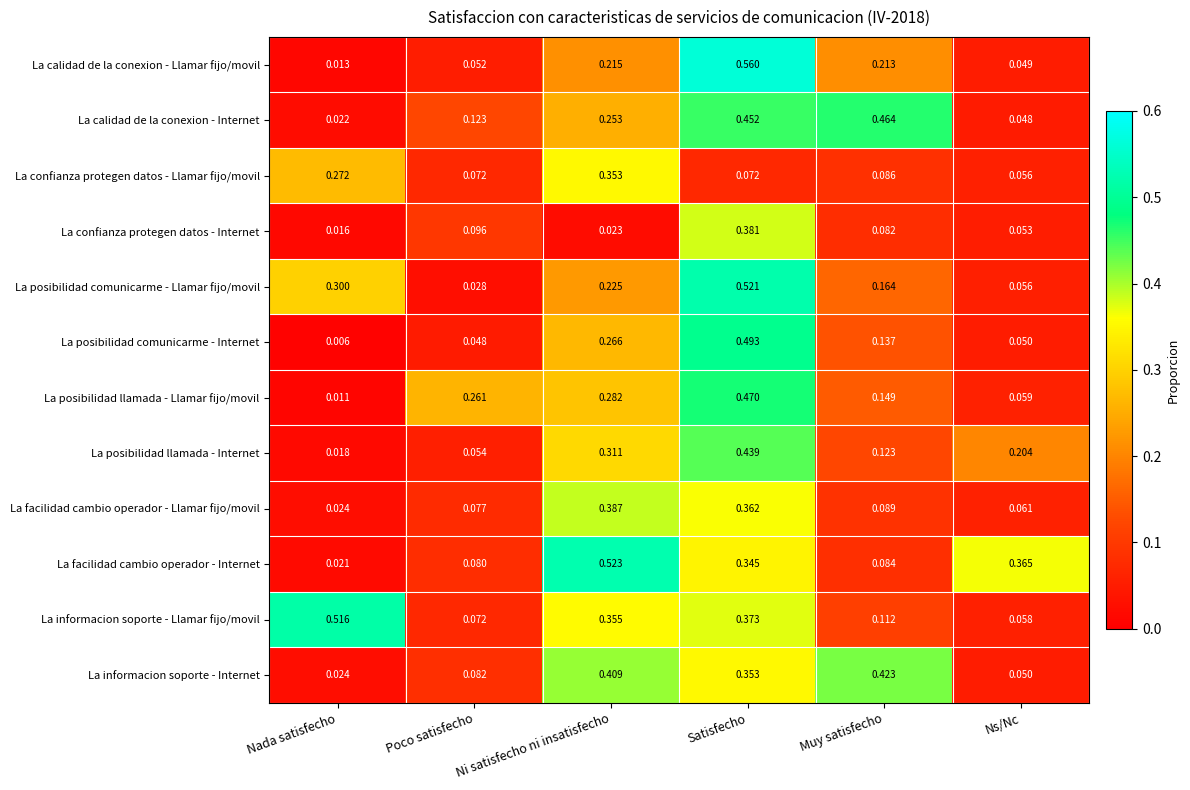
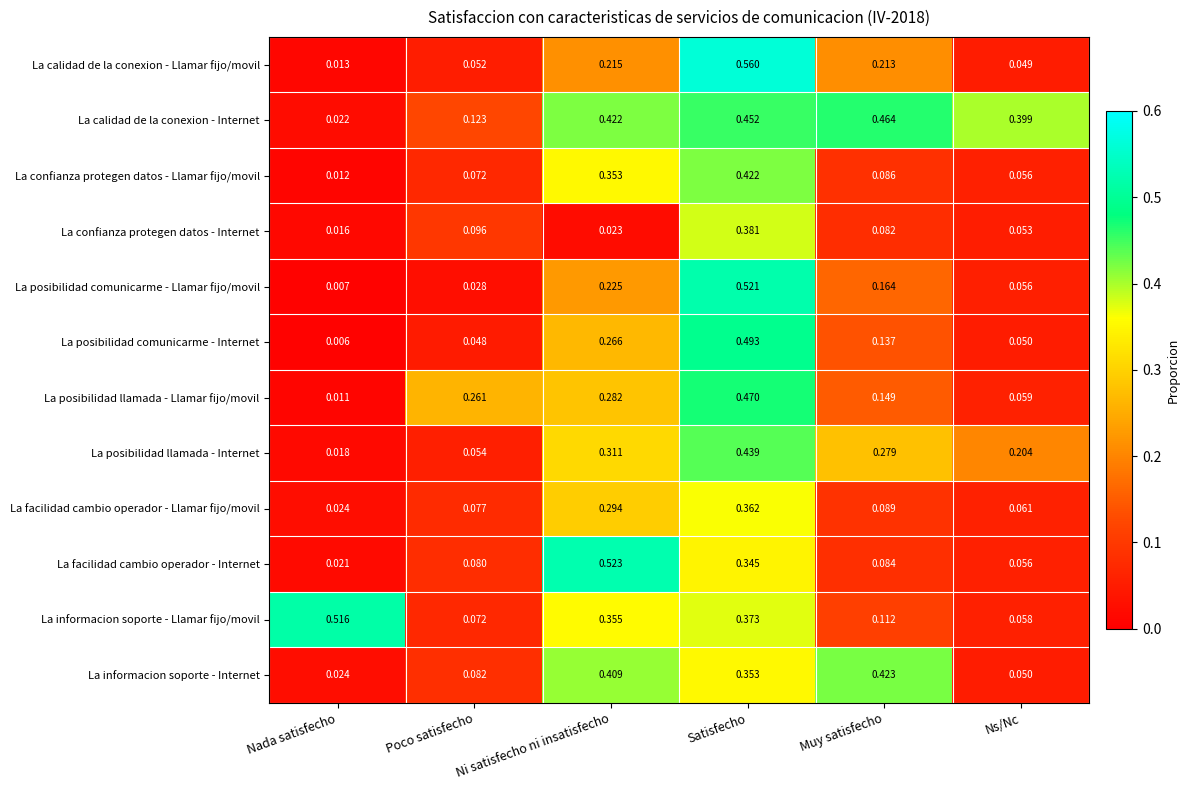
La calidad de la conexion - Internet, Ni satisfecho ni insatisfecho: 0.253 -> 0.422
La calidad de la conexion - Internet, Ns/Nc: 0.048 -> 0.399
La confianza protegen datos - Llamar fijo/movil, Nada satisfecho: 0.272 -> 0.012
La confianza protegen datos - Llamar fijo/movil, Satisfecho: 0.072 -> 0.422
La posibilidad comunicarme - Llamar fijo/movil, Nada satisfecho: 0.300 -> 0.007
La posibilidad llamada - Internet, Muy satisfecho: 0.123 -> 0.279
La facilidad cambio operador - Llamar fijo/movil, Ni satisfecho ni insatisfecho: 0.387 -> 0.294
La facilidad cambio operador - Internet, Ns/Nc: 0.365 -> 0.056
